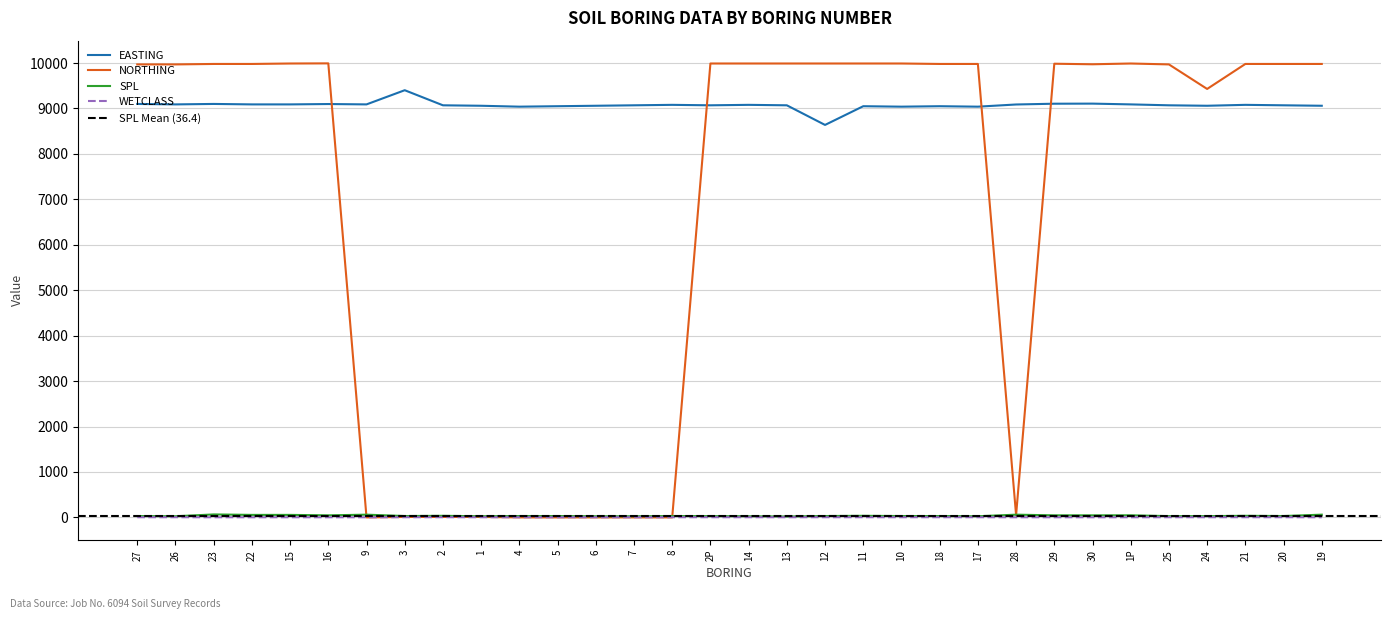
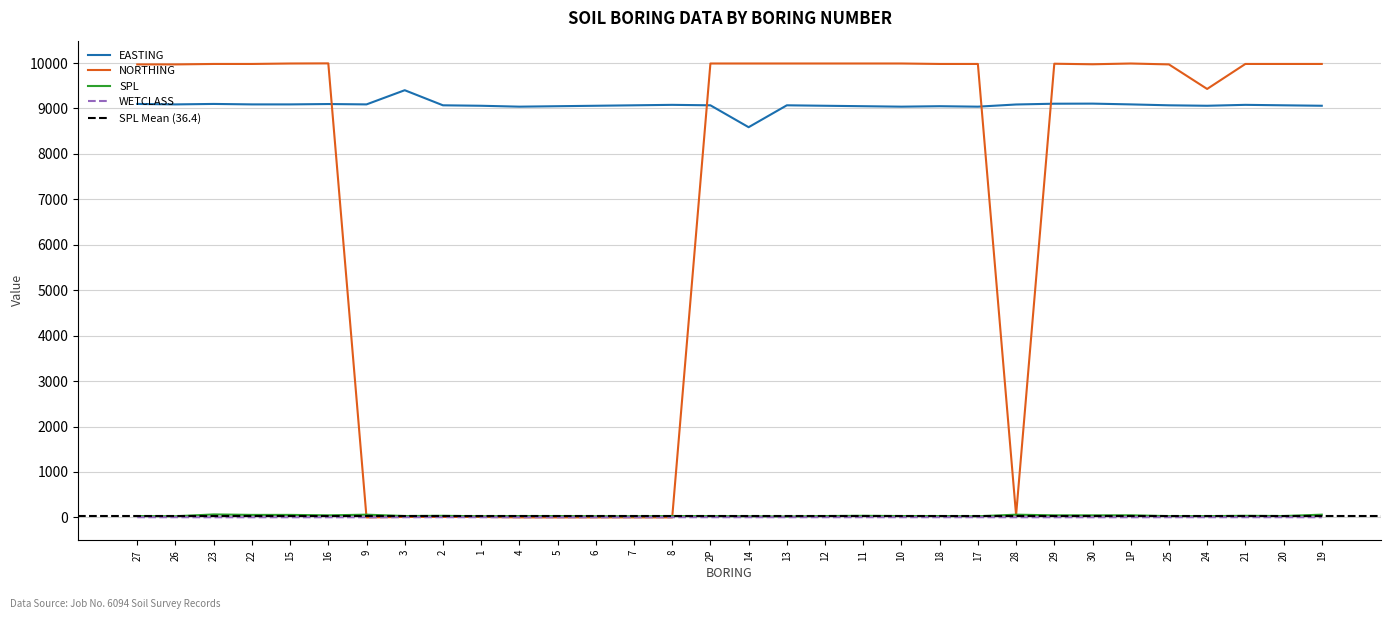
EASTING, 14: 9100 -> 8600
EASTING, 12: 8600 -> 9100
